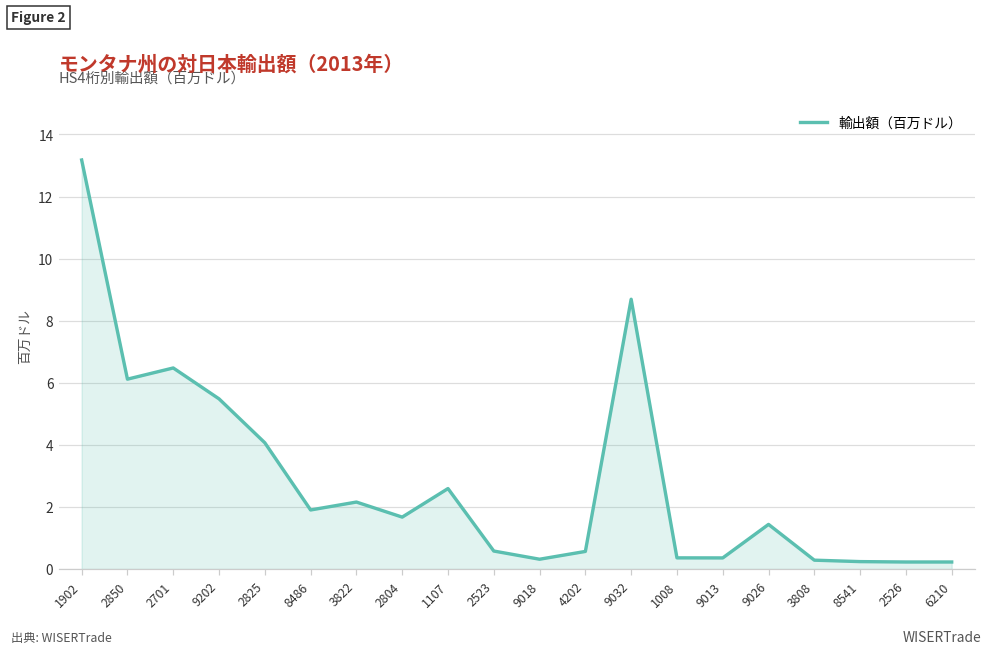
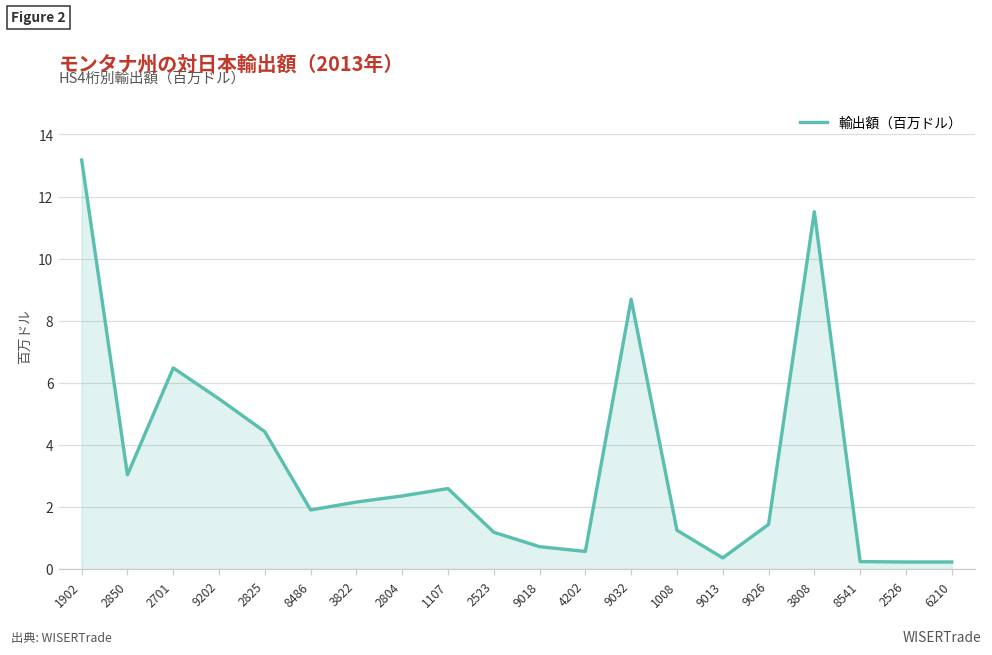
2850: 6.1 -> 3.0
2825: 4.1 -> 4.4
2804: 1.7 -> 2.4
2523: 0.6 -> 1.2
9018: 0.3 -> 0.7
1008: 0.4 -> 1.3
3808: 0.3 -> 11.5
